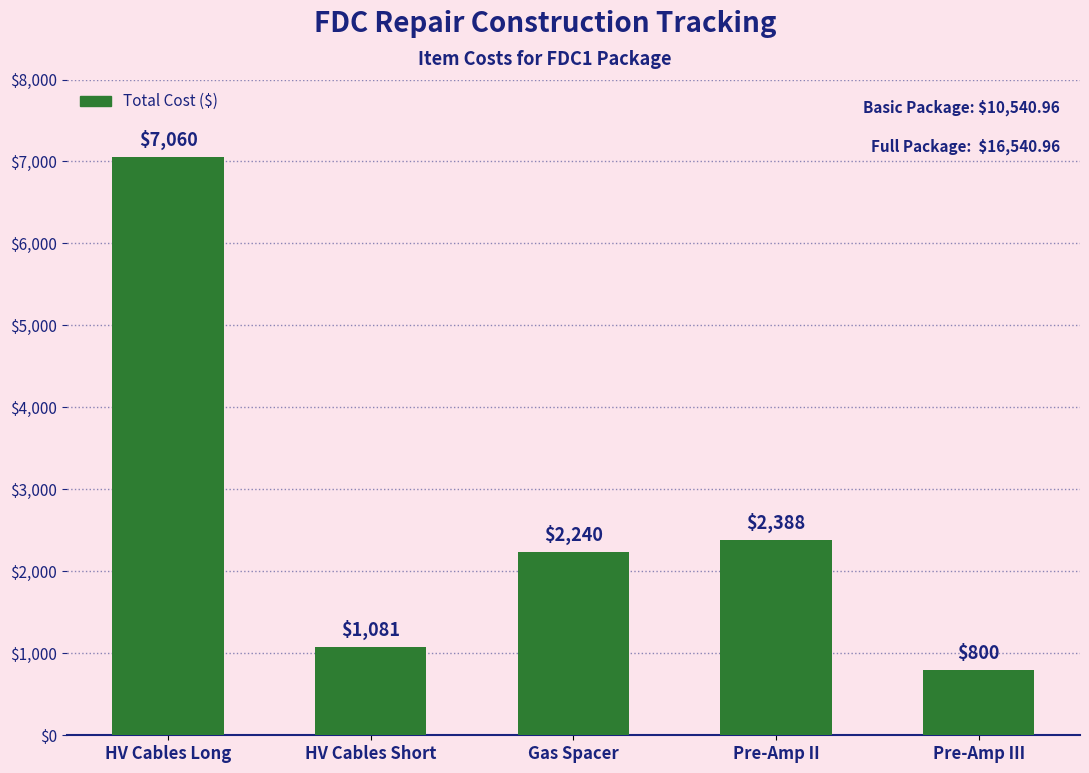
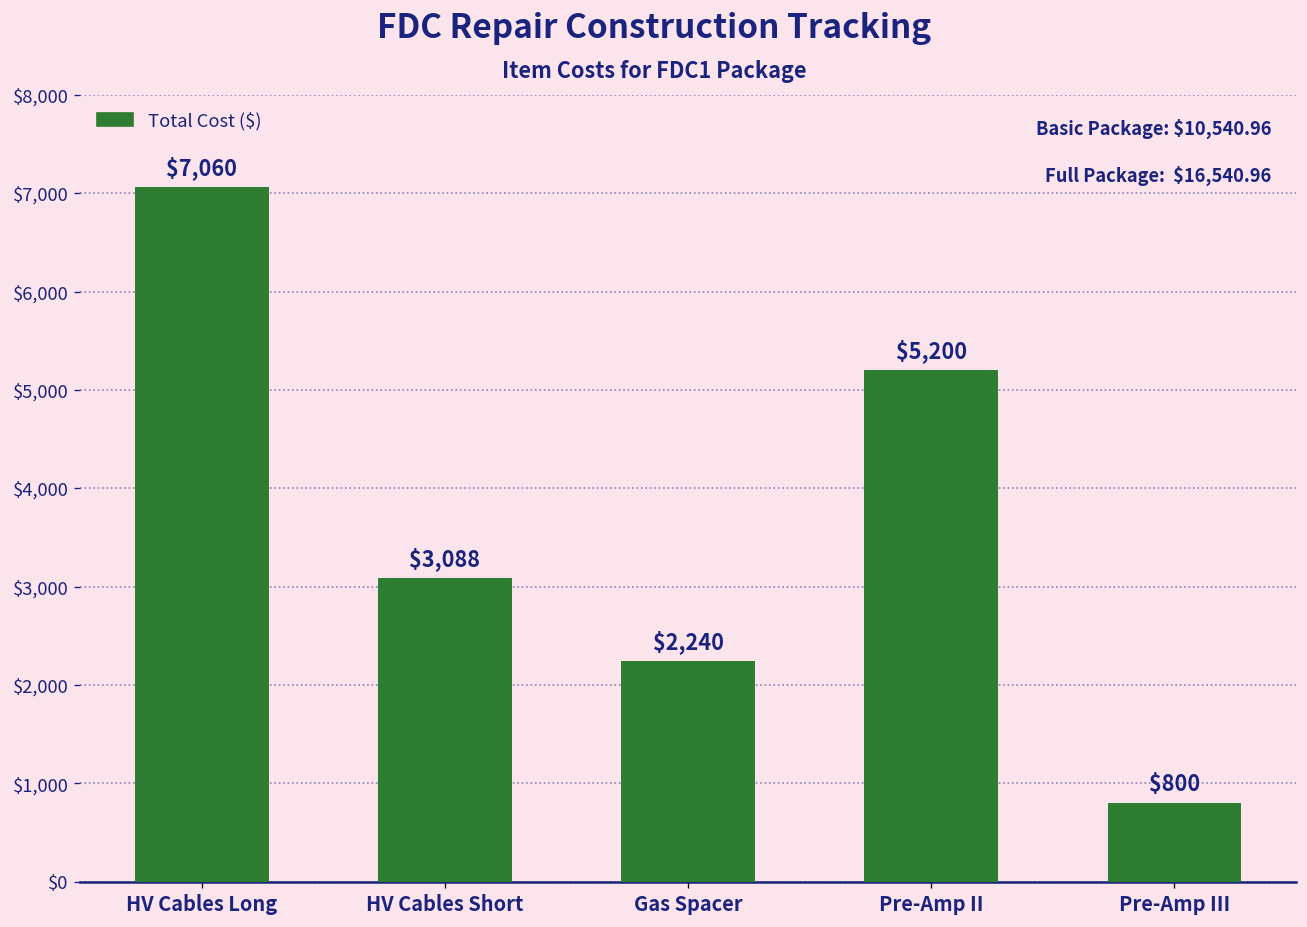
HV Cables Short: $1,081 -> $3,088
Pre-Amp II: $2,388 -> $5,200
